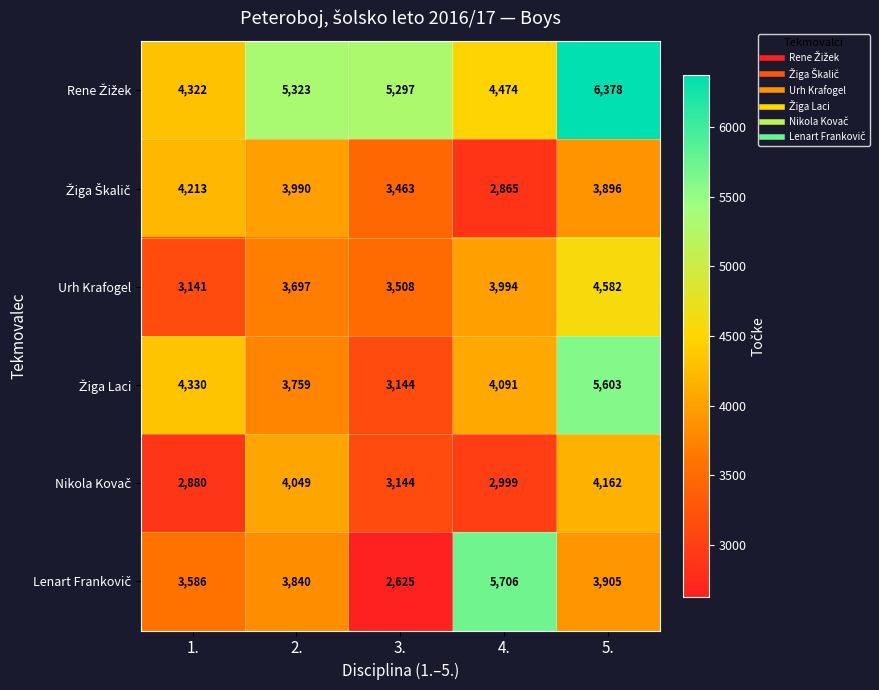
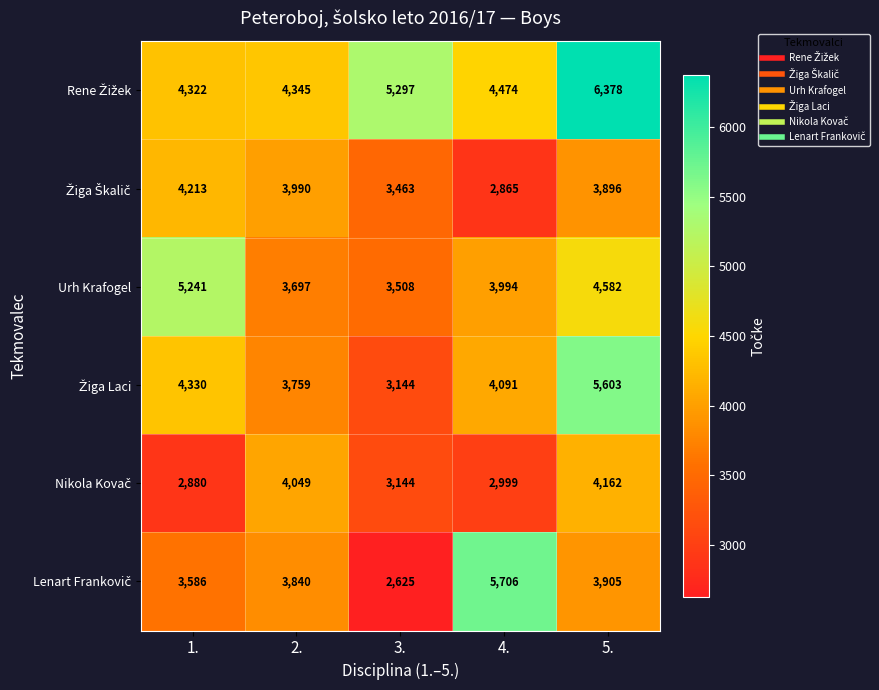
Rene Žižek, 2.: 5,323 -> 4,345
Urh Krafogel, 1.: 3,141 -> 5,241
